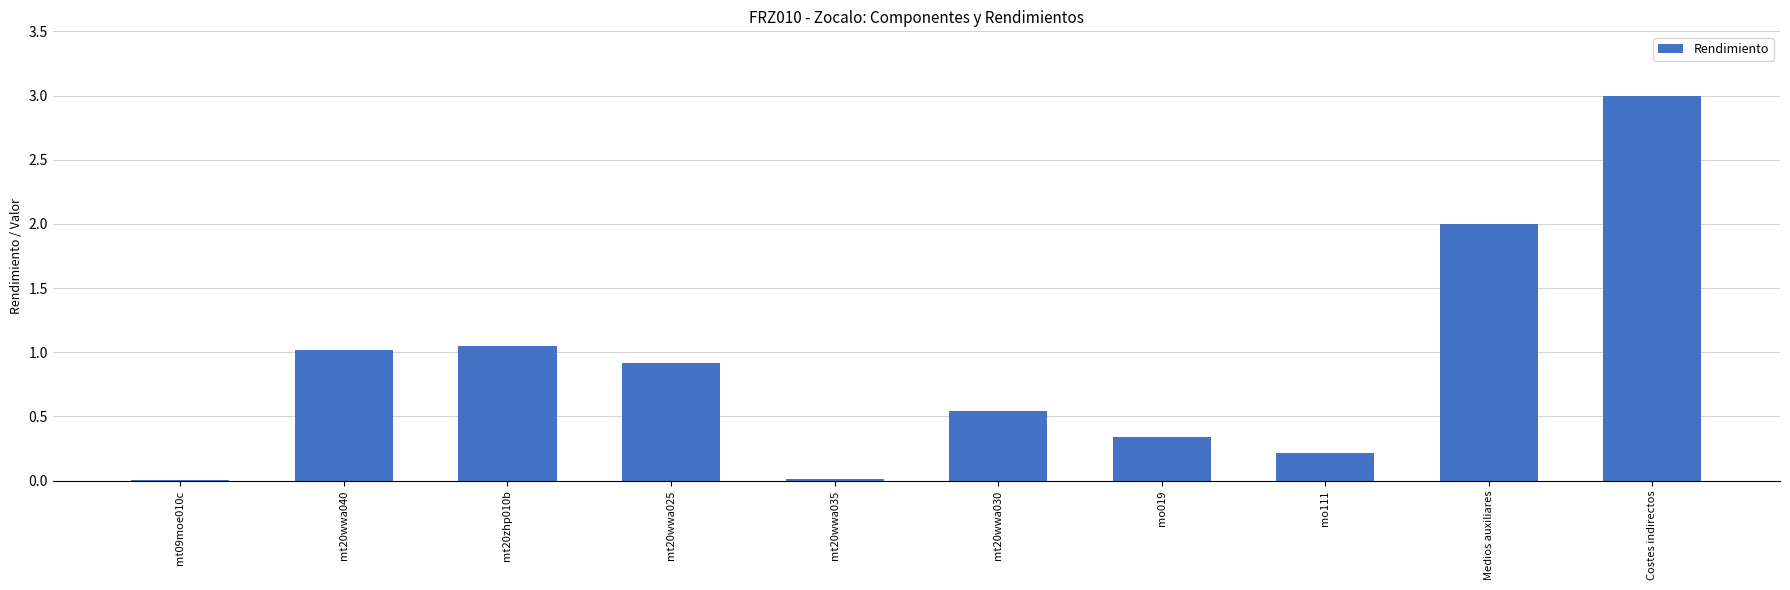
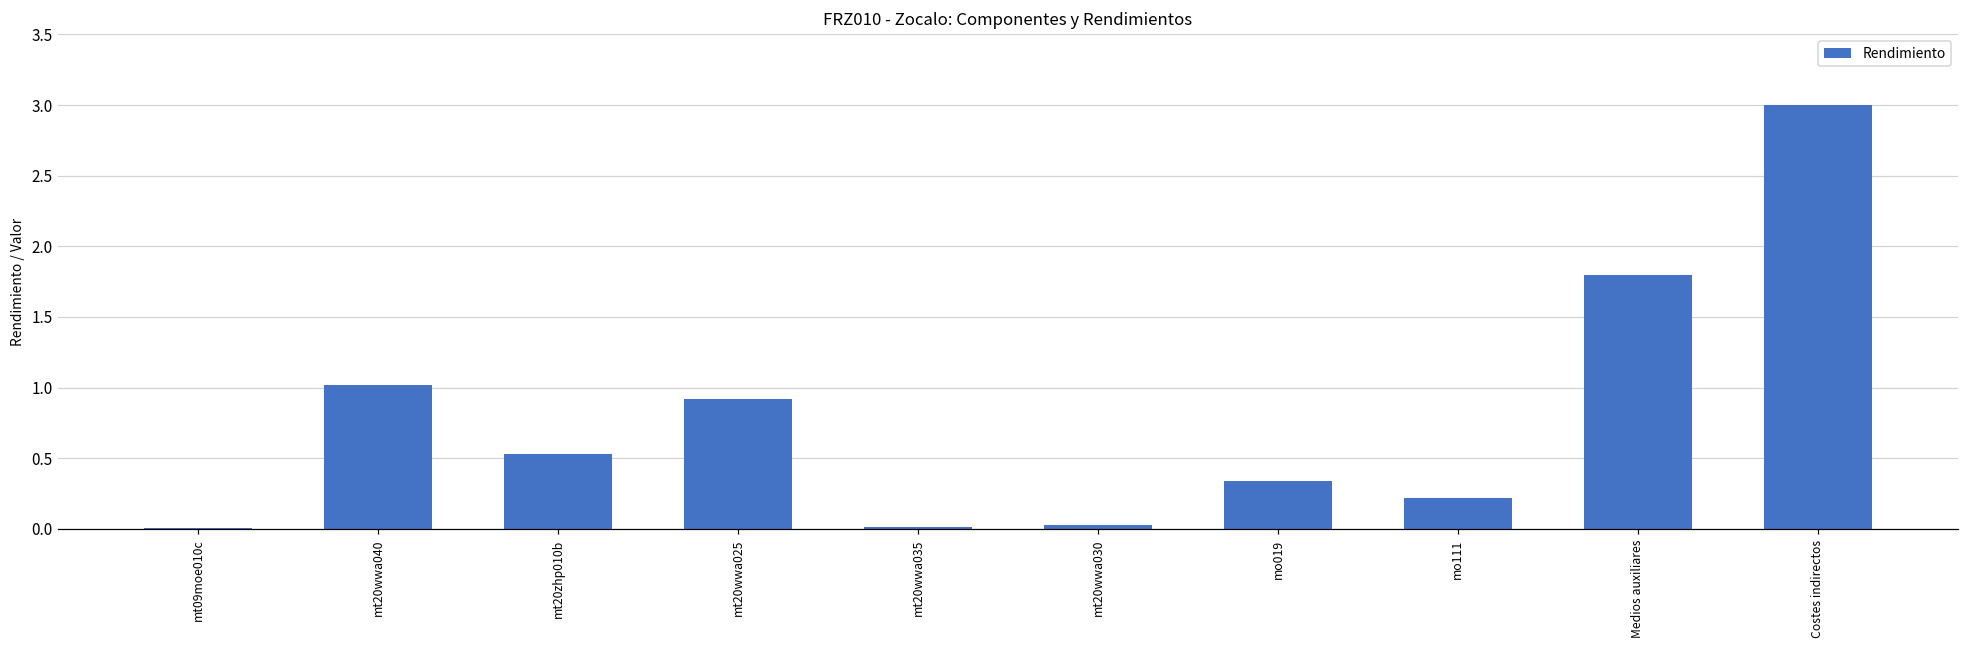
mt20zhp010b: 1.05 -> 0.53
mt20wwa030: 0.54 -> 0.03
Medios auxiliares: 2.0 -> 1.8
